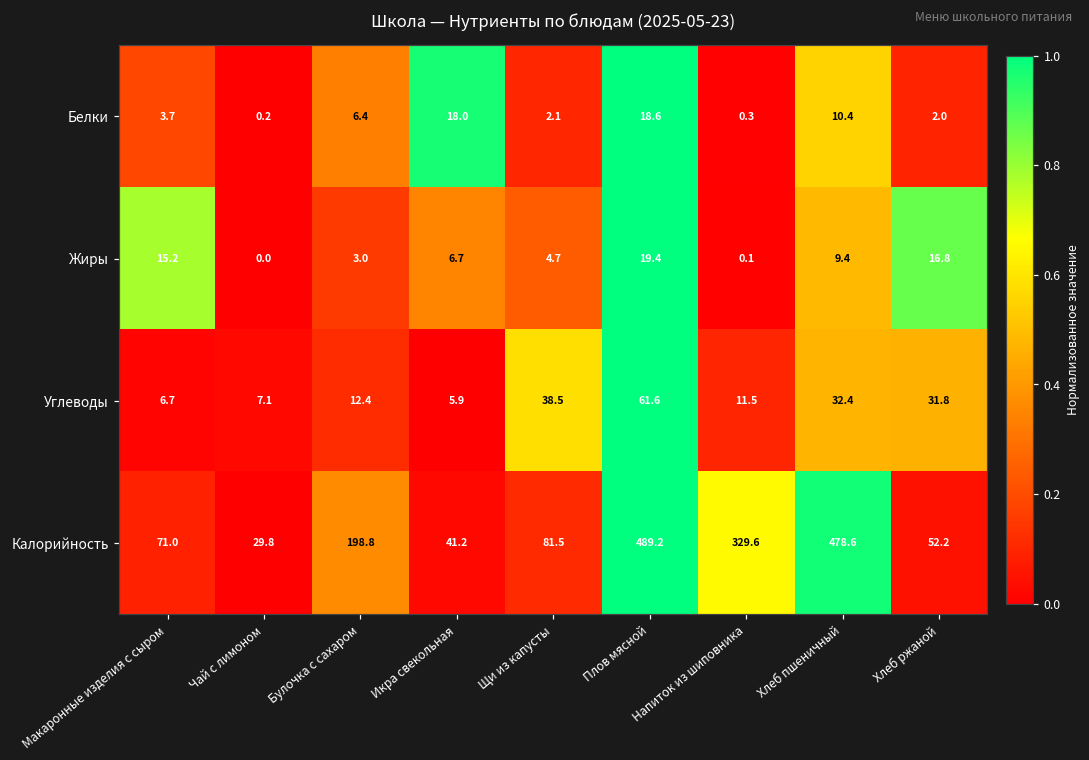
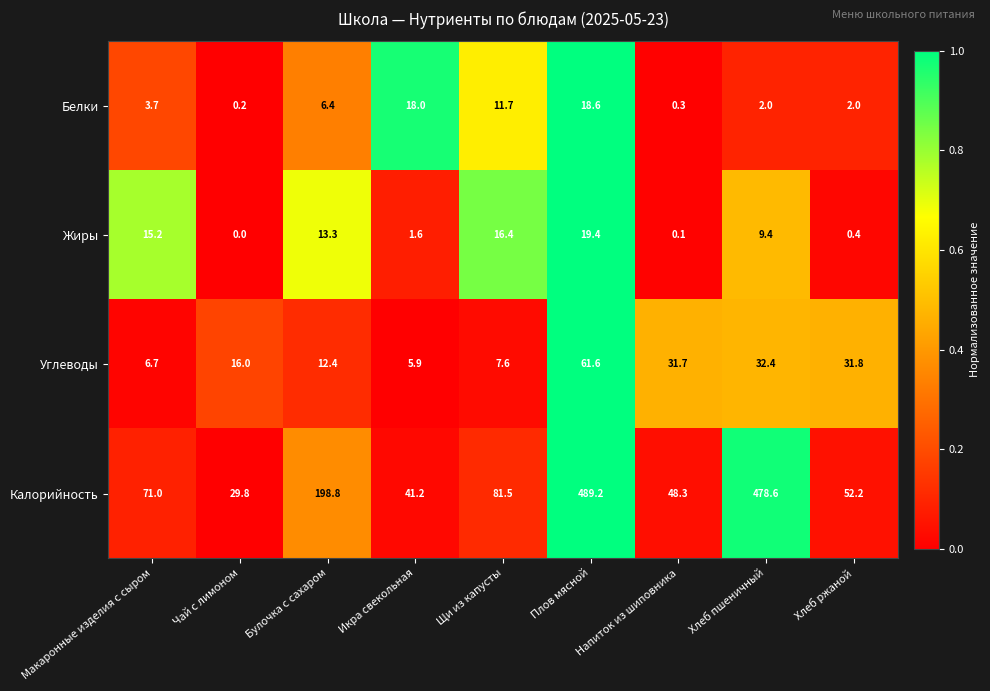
Белки, Щи из капусты: 2.1 -> 11.7
Белки, Хлеб пшеничный: 10.4 -> 2.0
Жиры, Булочка с сахаром: 3.0 -> 13.3
Жиры, Икра свекольная: 6.7 -> 1.6
Жиры, Щи из капусты: 4.7 -> 16.4
Жиры, Хлеб ржаной: 16.8 -> 0.4
Углеводы, Чай с лимоном: 7.1 -> 16.0
Углеводы, Щи из капусты: 38.5 -> 7.6
Углеводы, Напиток из шиповника: 11.5 -> 31.7
Калорийность, Напиток из шиповника: 329.6 -> 48.3
